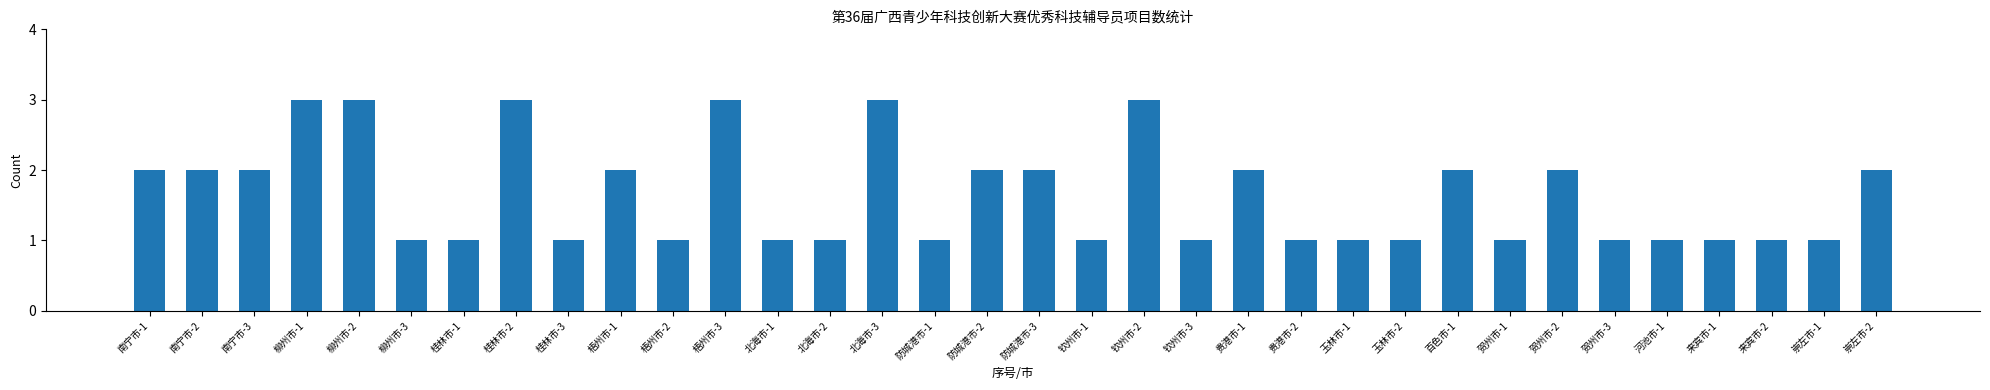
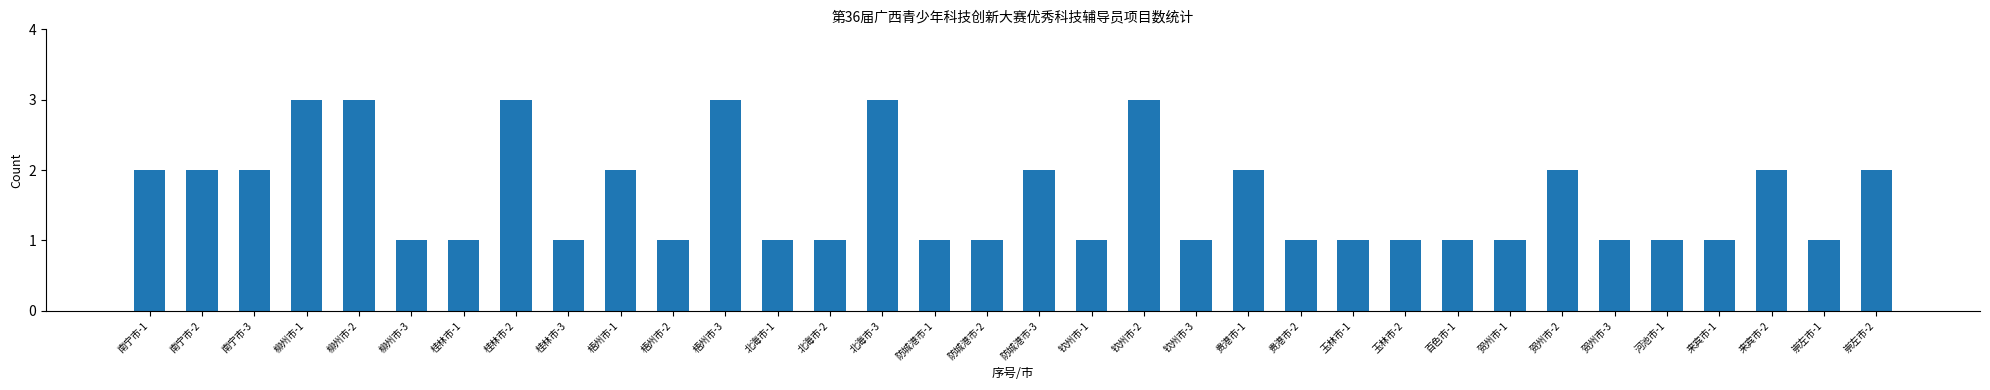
防城港市-2: 2 -> 1
百色市-1: 2 -> 1
来宾市-2: 1 -> 2
